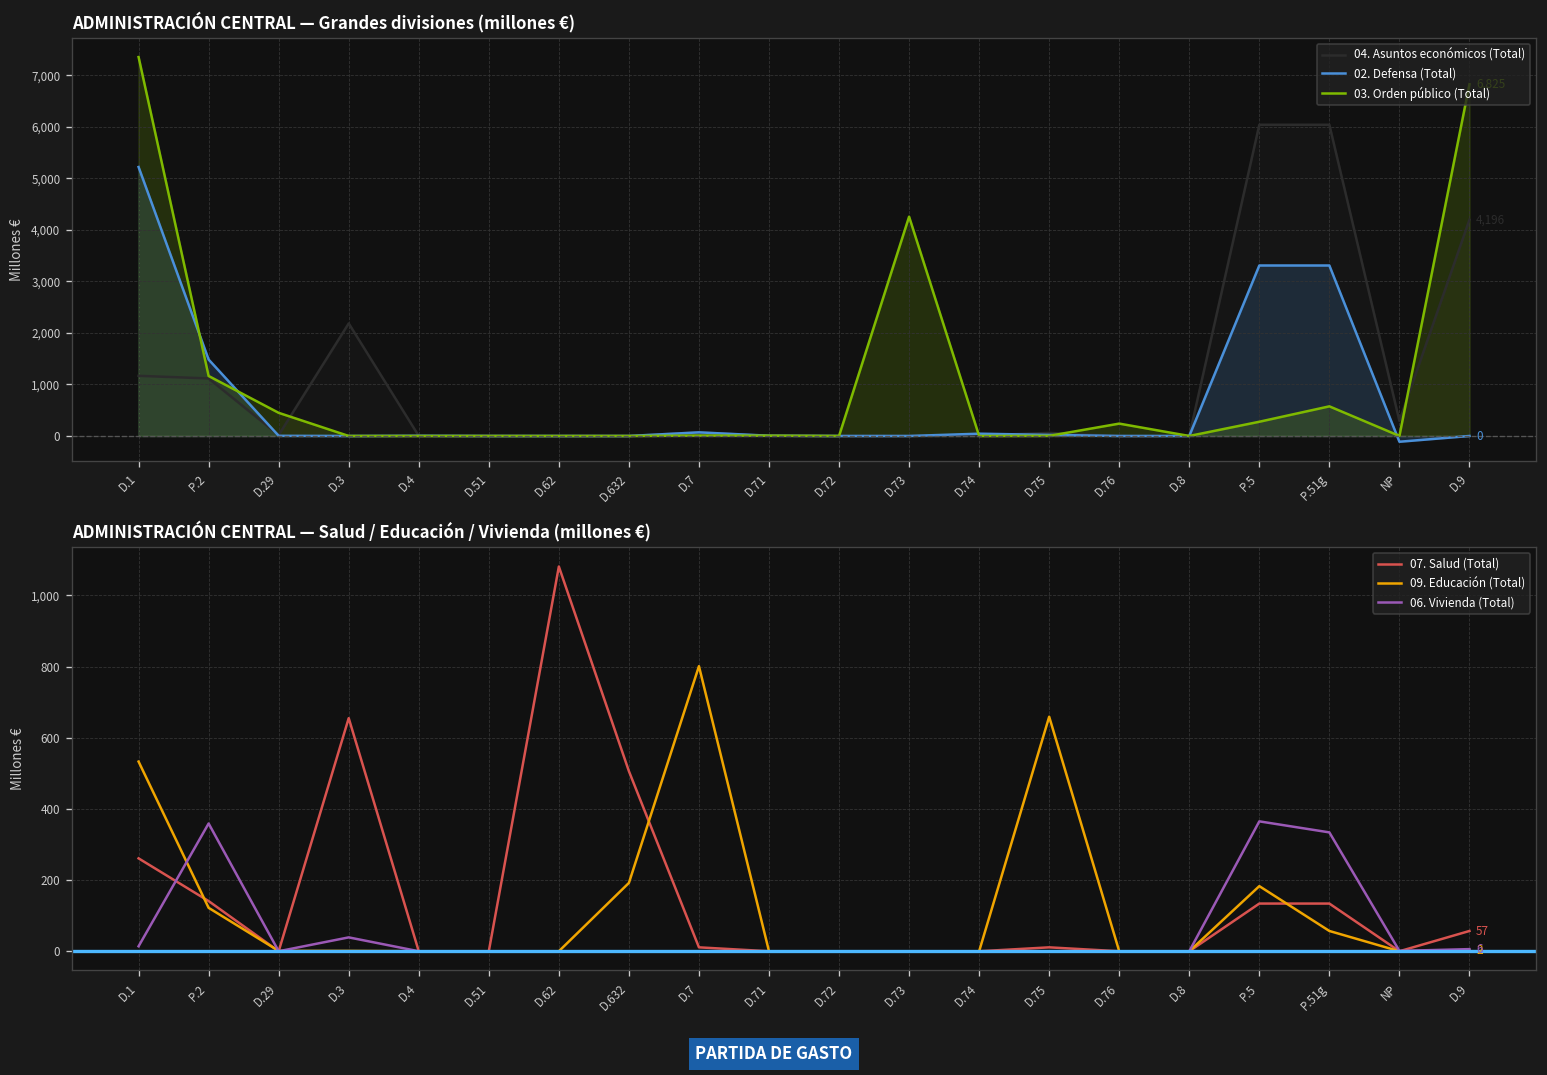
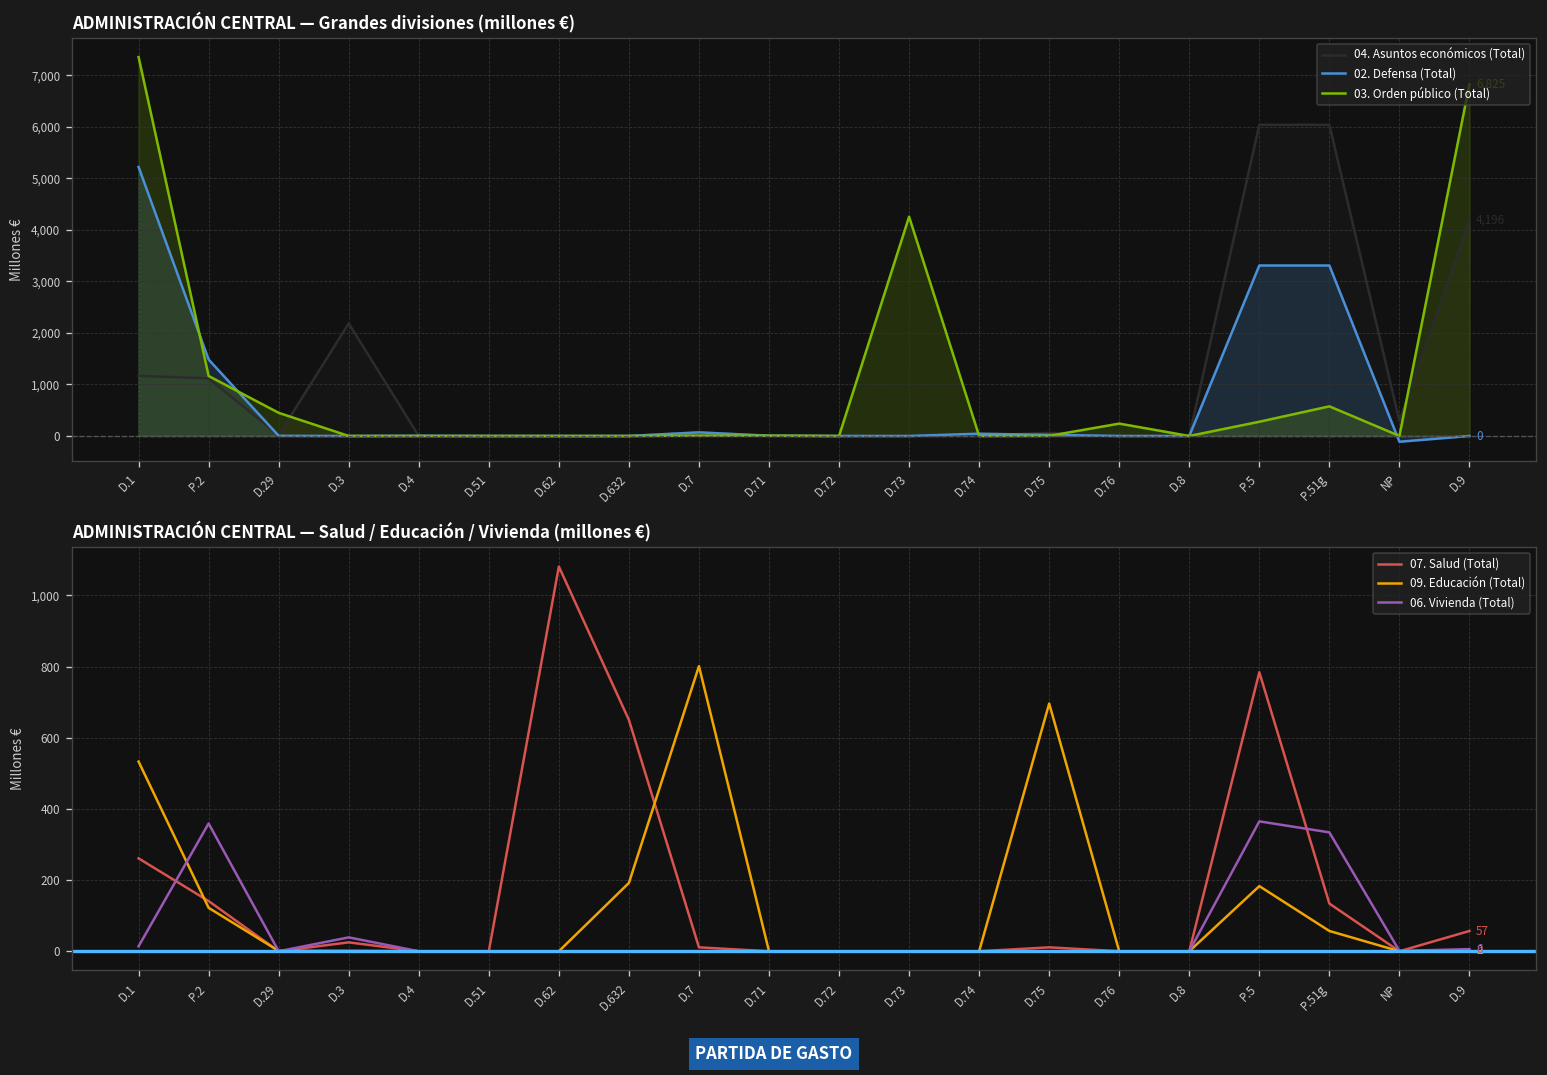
ADMINISTRACIÓN CENTRAL — Salud / Educación / Vivienda (millones €), 07. Salud (Total), D.3: 660 -> 30
ADMINISTRACIÓN CENTRAL — Salud / Educación / Vivienda (millones €), 07. Salud (Total), D.632: 510 -> 650
ADMINISTRACIÓN CENTRAL — Salud / Educación / Vivienda (millones €), 09. Educación (Total), D.75: 660 -> 700
ADMINISTRACIÓN CENTRAL — Salud / Educación / Vivienda (millones €), 07. Salud (Total), P.5: 130 -> 780
